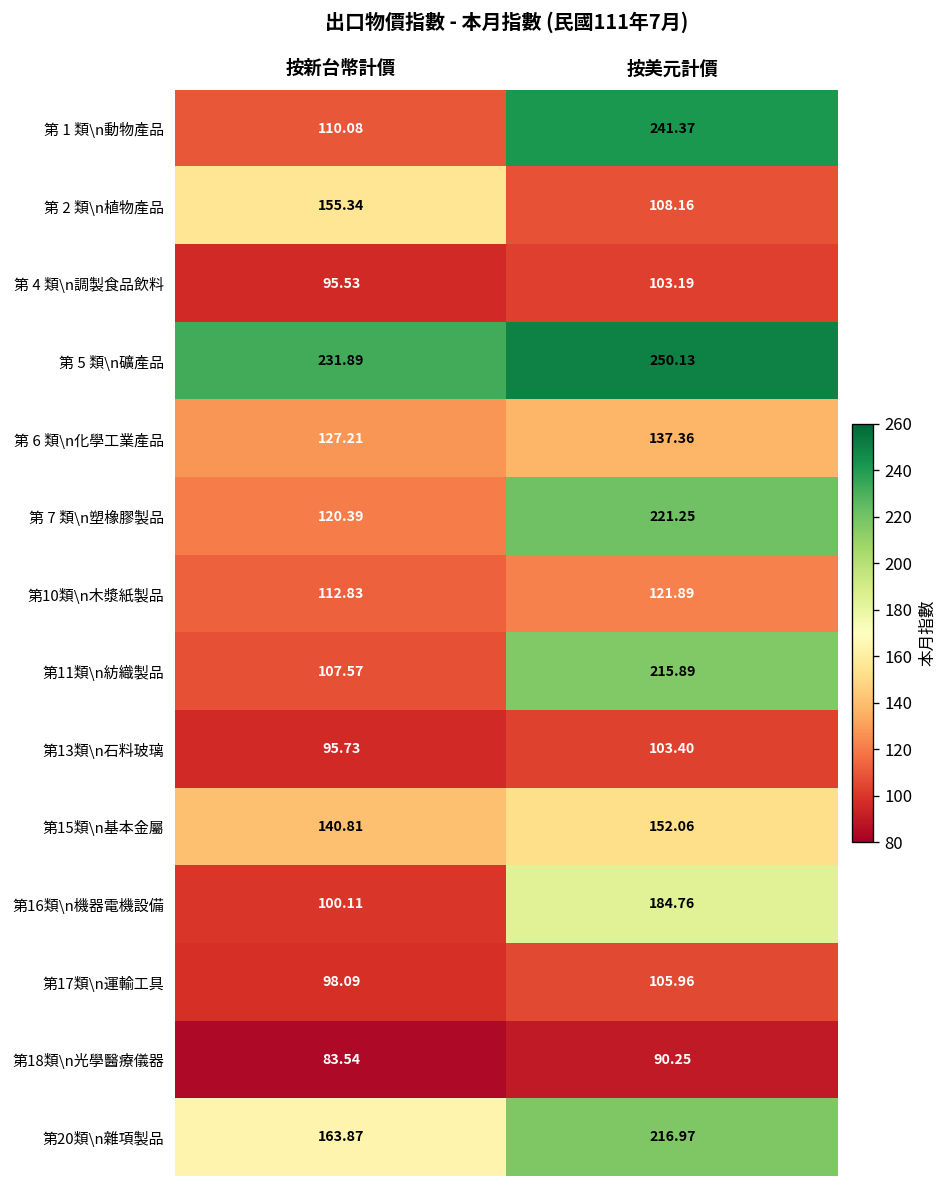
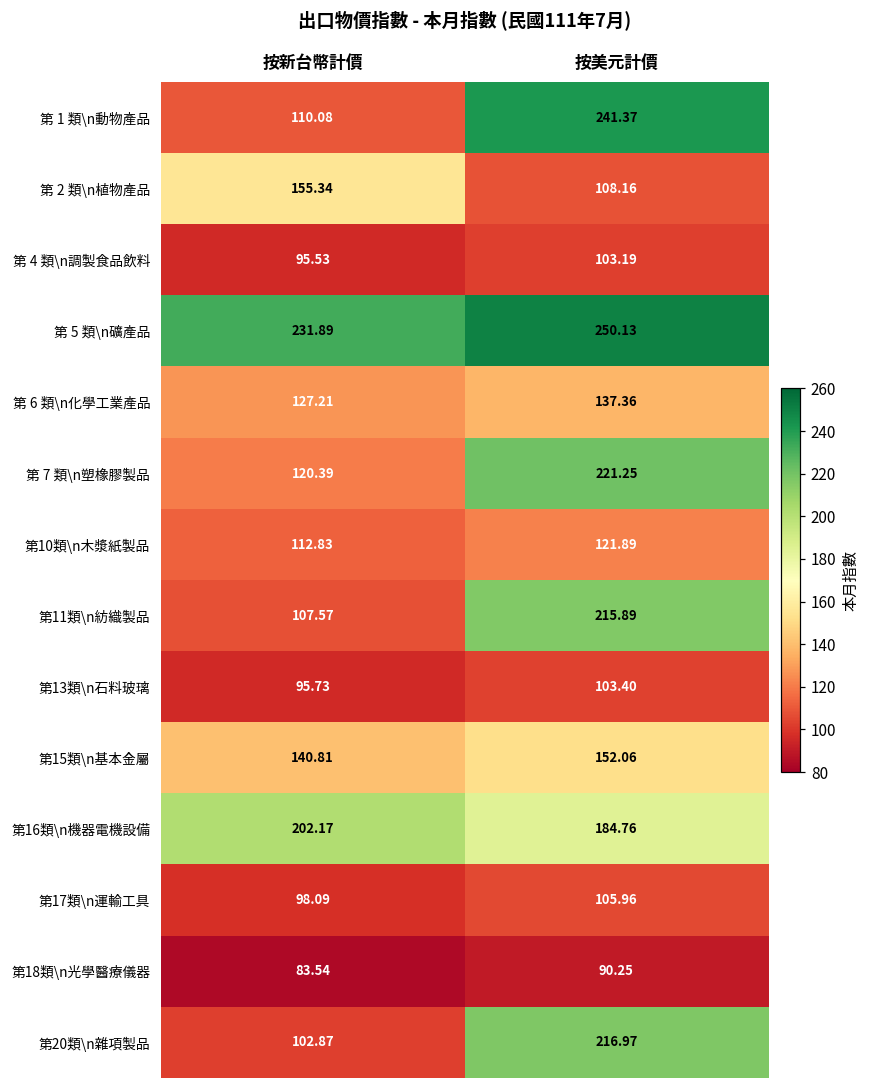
第16類\n機器電機設備, 按新台幣計價: 100.11 -> 202.17
第20類\n雜項製品, 按新台幣計價: 163.87 -> 102.87
